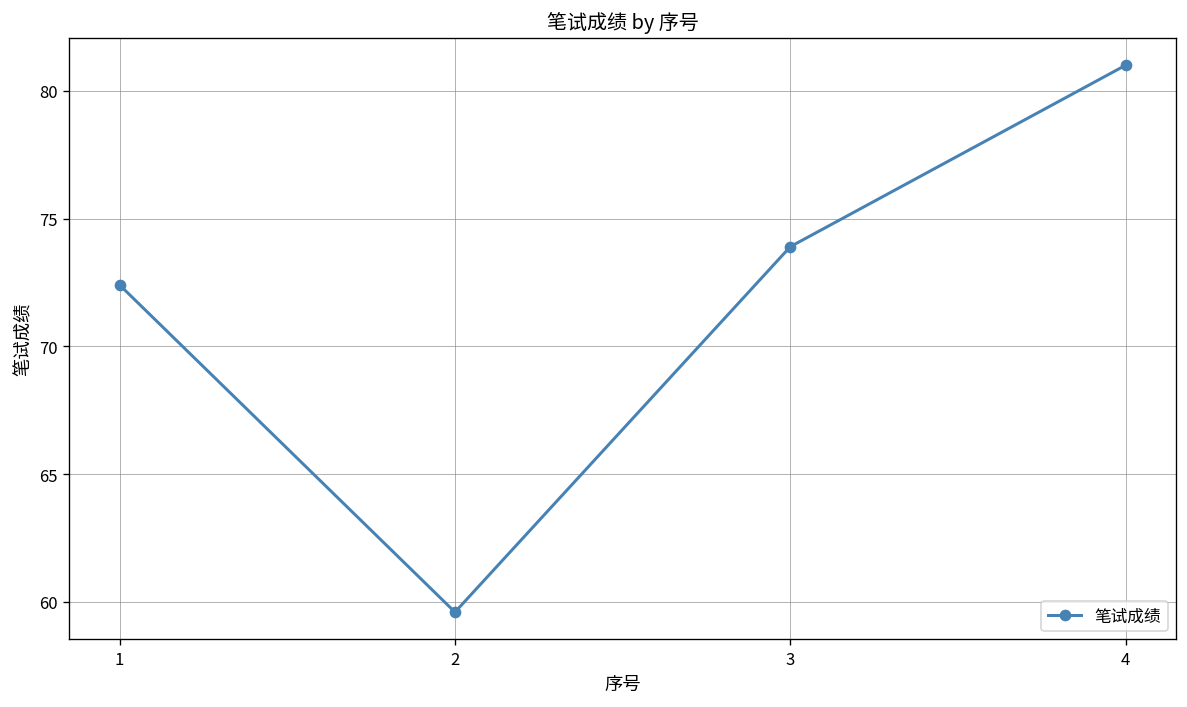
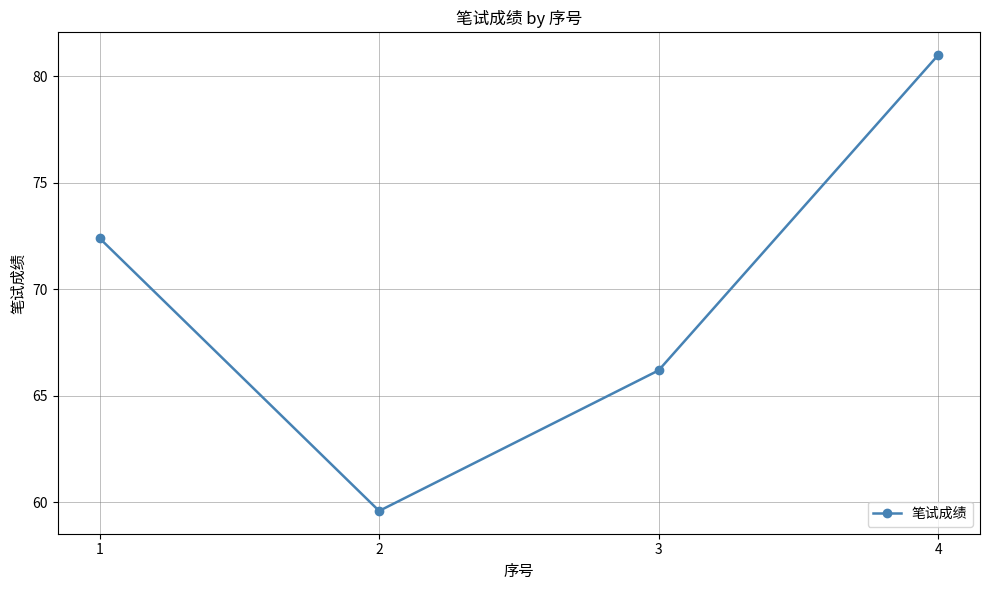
3: 73.9 -> 66.2
